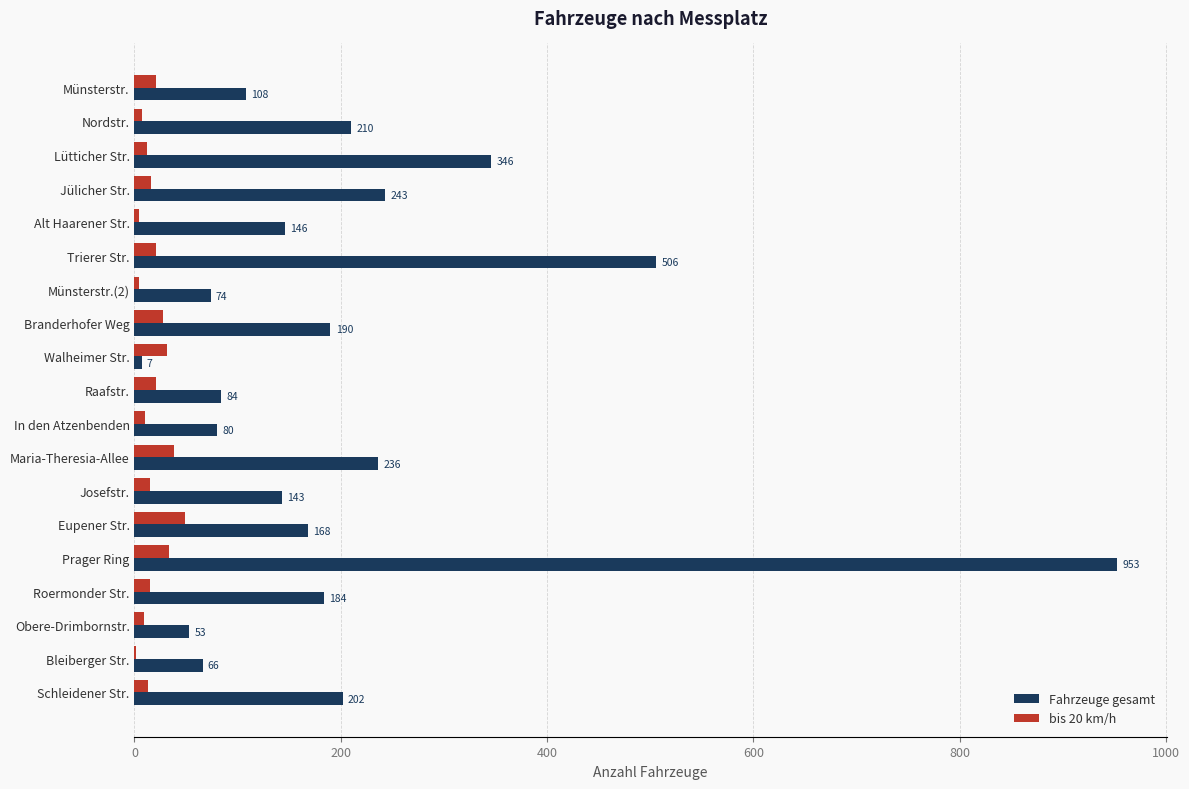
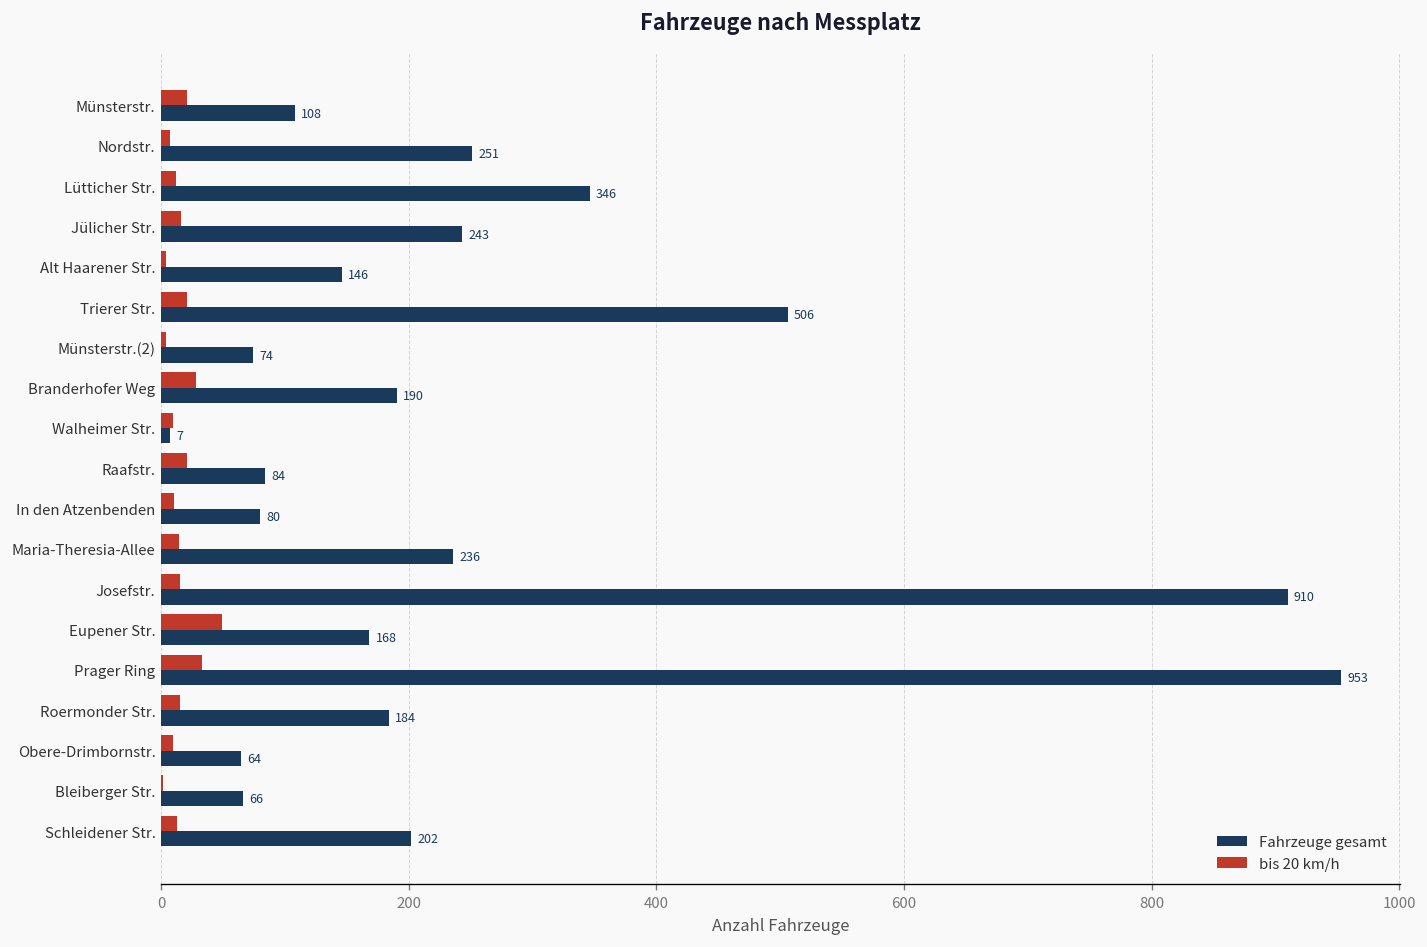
Fahrzeuge gesamt, Nordstr.: 210 -> 251
bis 20 km/h, Walheimer Str.: 32 -> 9
bis 20 km/h, Maria-Theresia-Allee: 38 -> 14
Fahrzeuge gesamt, Josefstr.: 143 -> 910
Fahrzeuge gesamt, Obere-Drimbornstr.: 53 -> 64
